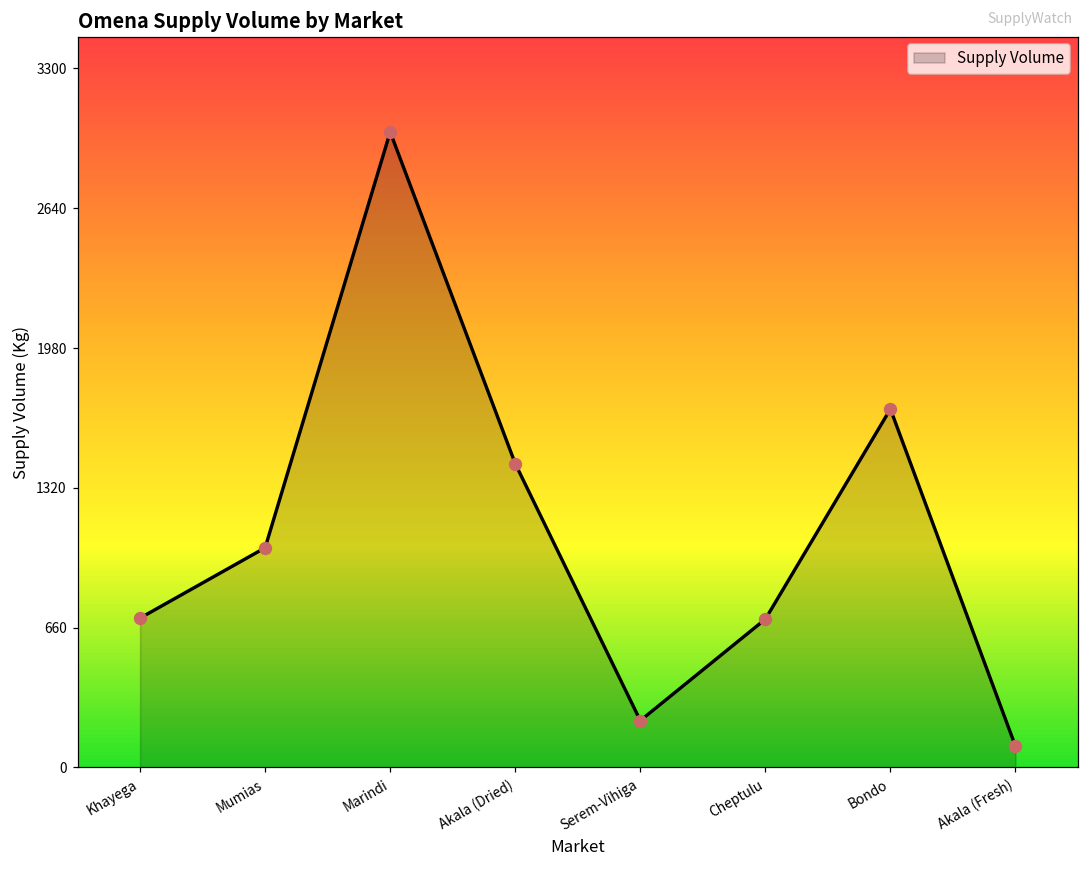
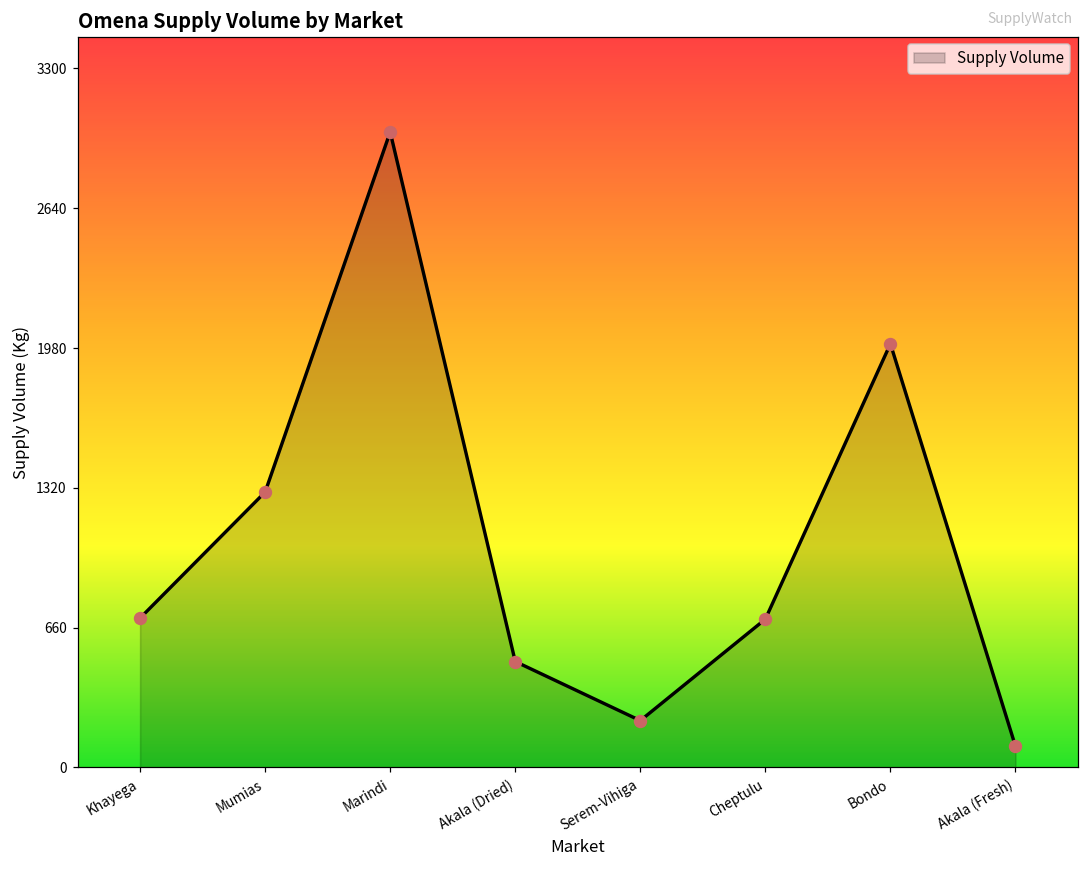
Mumias: 1040 -> 1300
Akala (Dried): 1430 -> 500
Bondo: 1690 -> 2000
